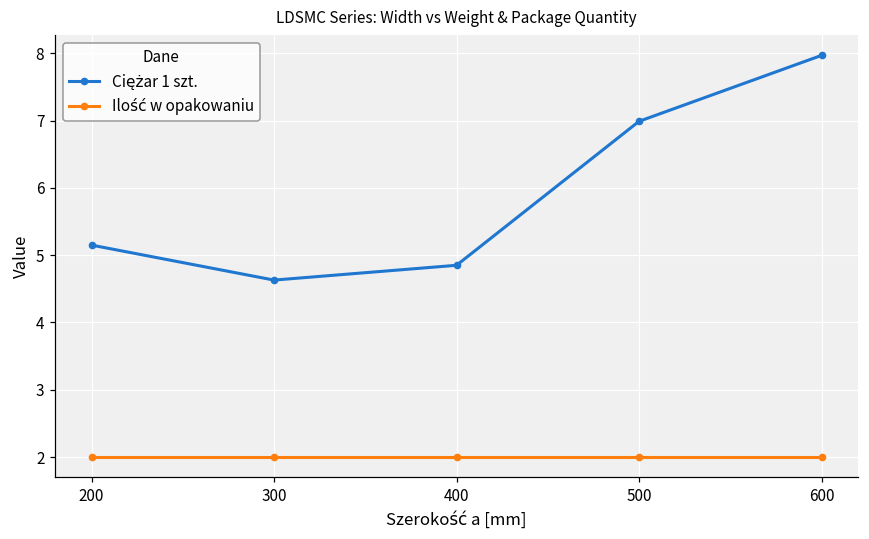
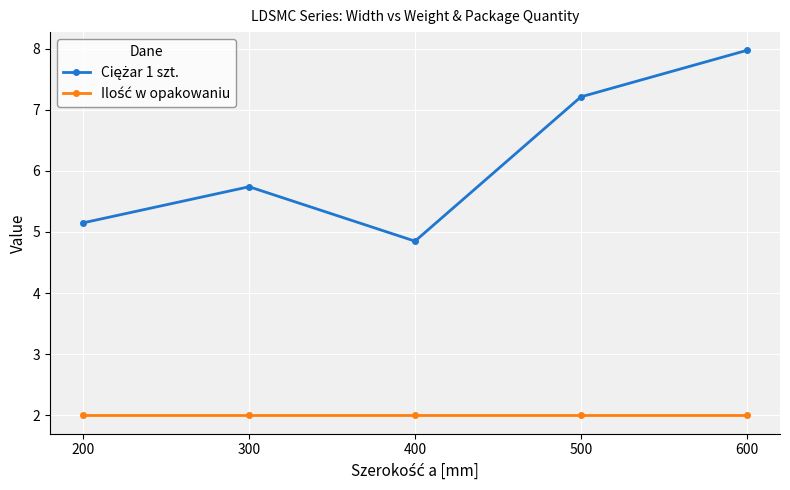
Ciężar 1 szt., 300: 4.6 -> 5.7
Ciężar 1 szt., 500: 7.0 -> 7.2
